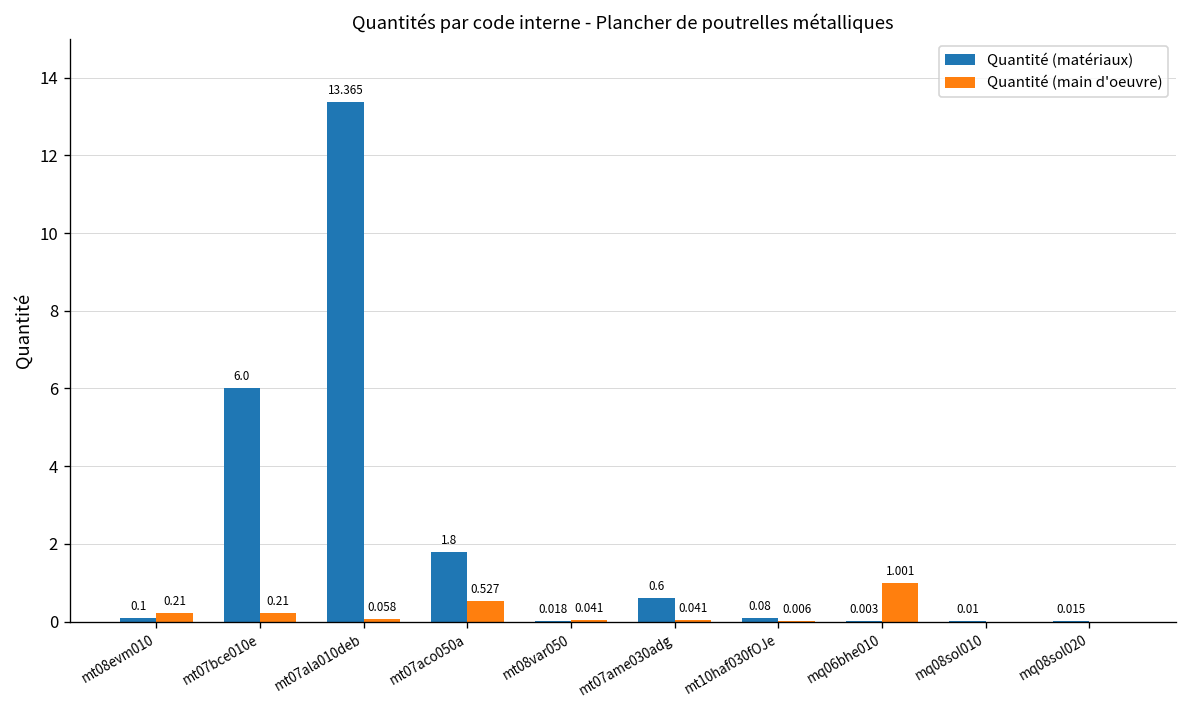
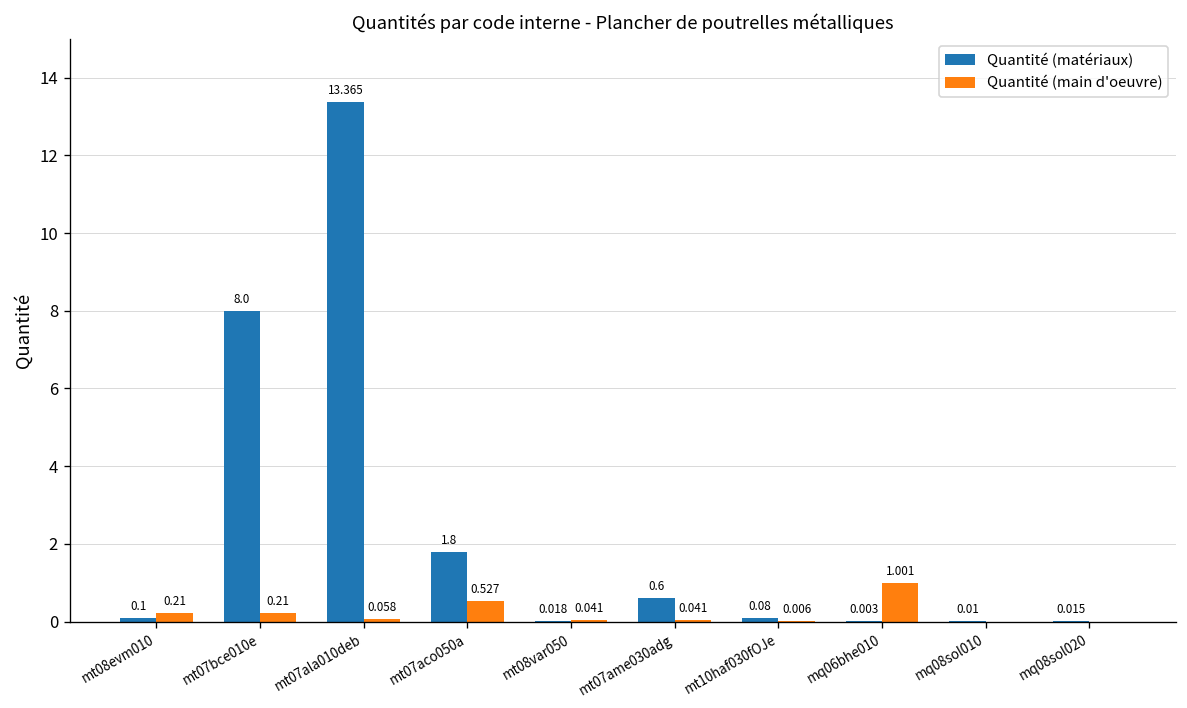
Quantité (matériaux), mt07bce010e: 6.0 -> 8.0
